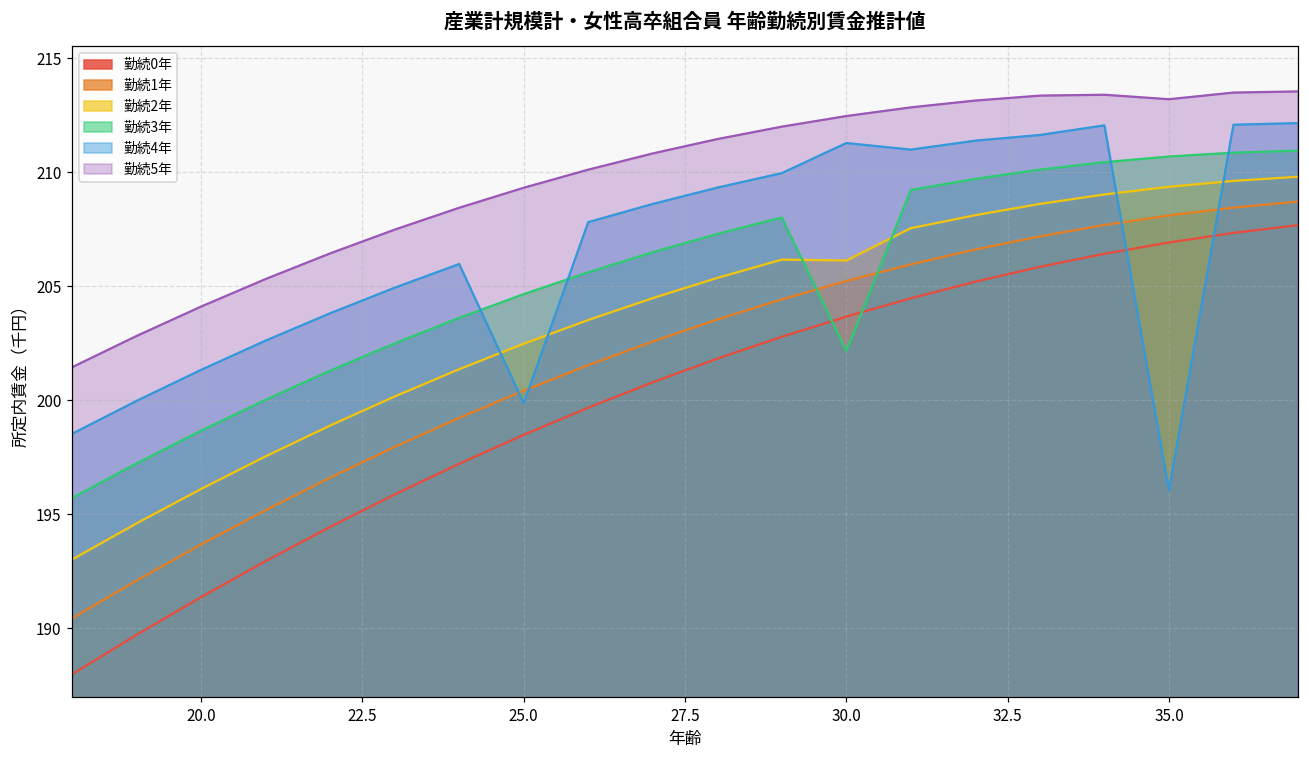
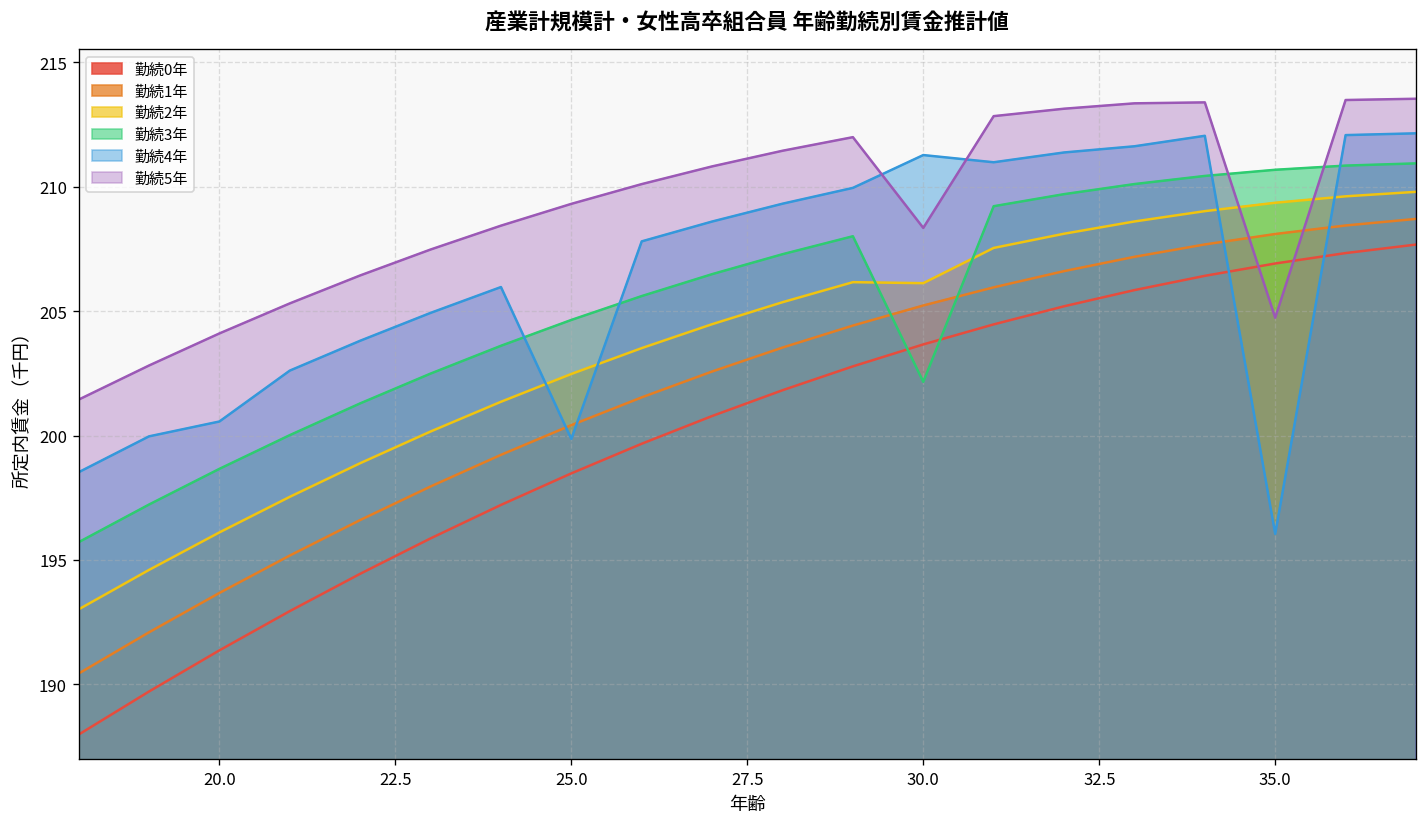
勤続4年, 20.0: 201.3 -> 200.6
勤続5年, 30.0: 212.5 -> 208.3
勤続5年, 35.0: 213.2 -> 204.7
